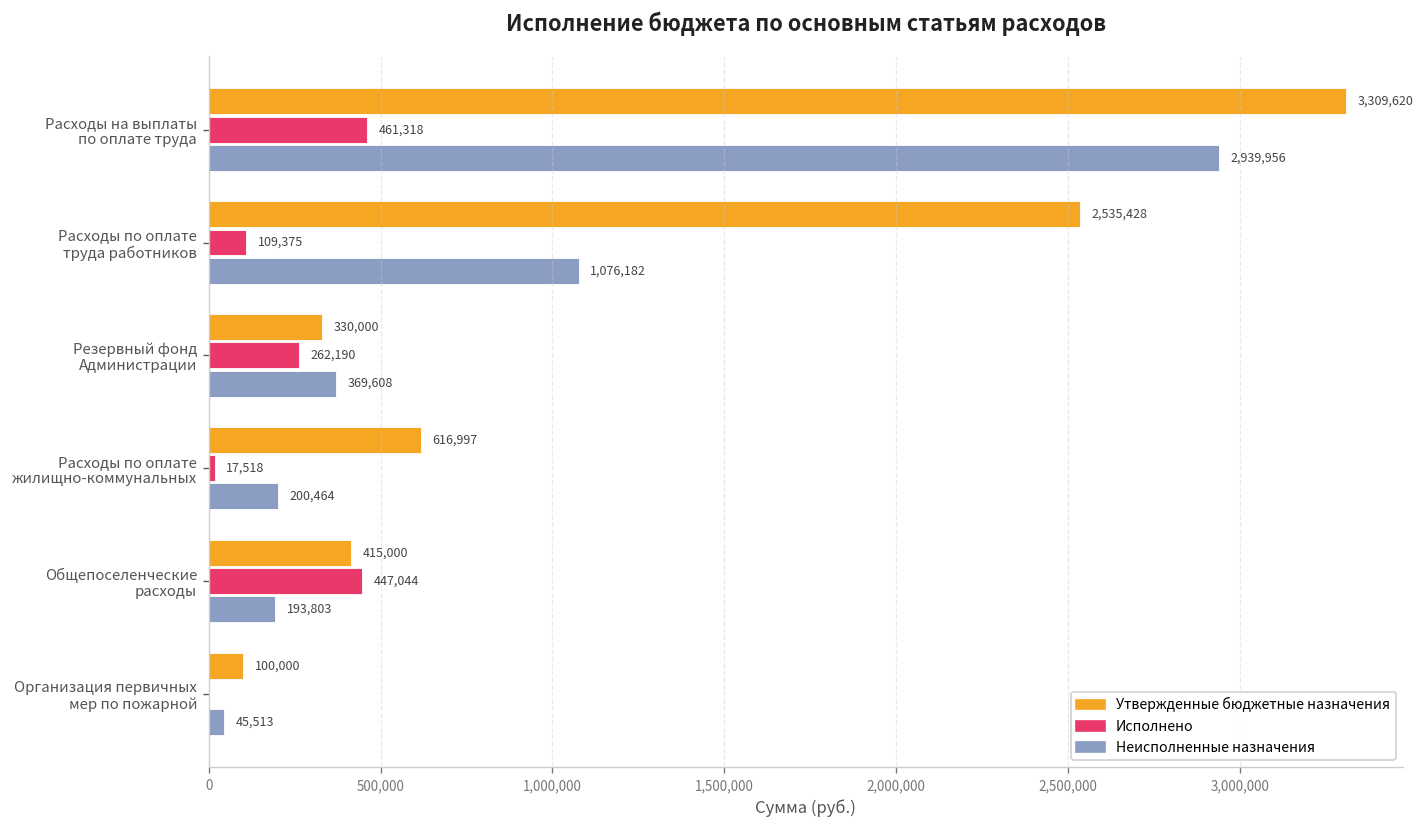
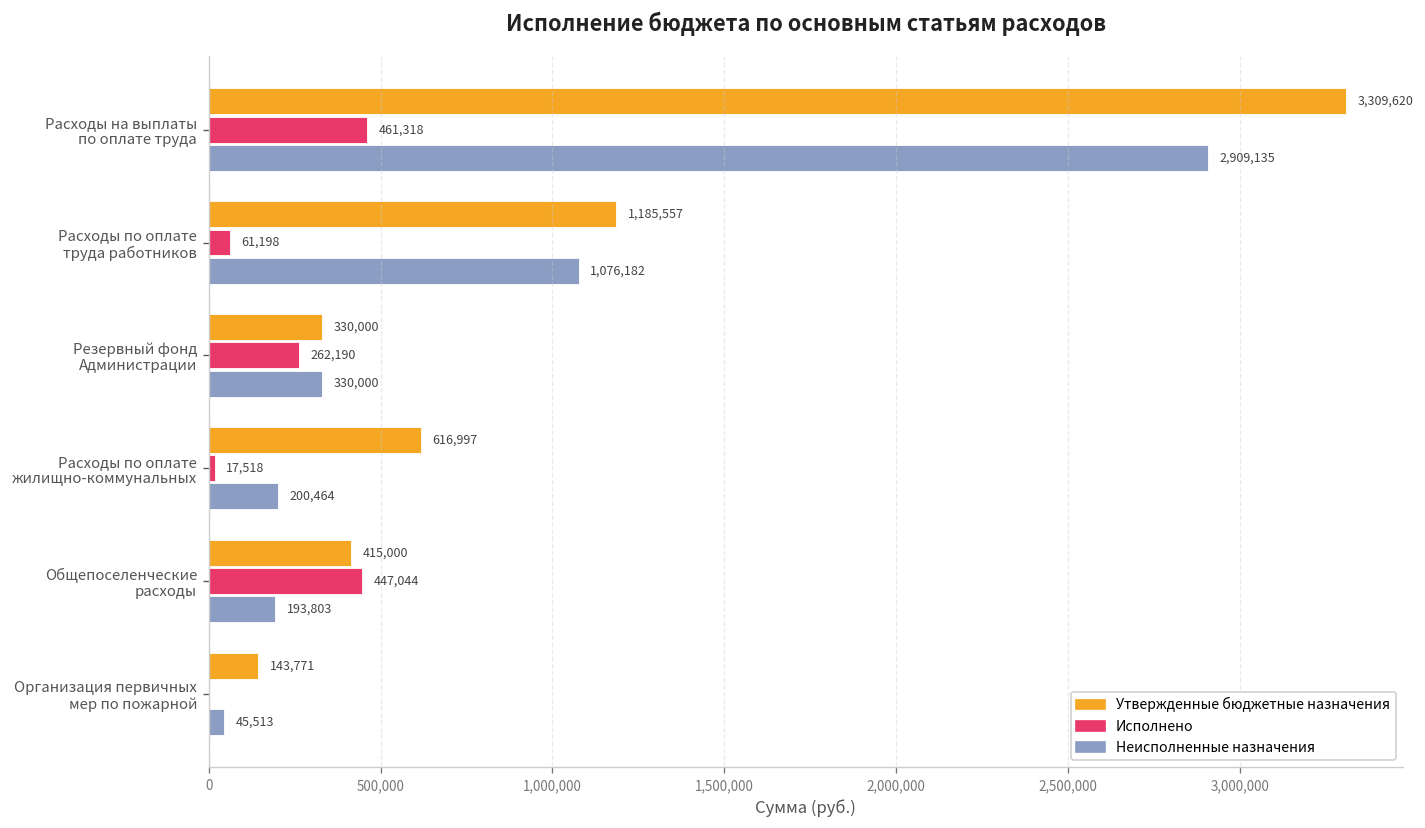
Неисполненные назначения, Расходы на выплаты по оплате труда: 2,939,956 -> 2,909,135
Утвержденные бюджетные назначения, Расходы по оплате труда работников: 2,535,428 -> 1,185,557
Исполнено, Расходы по оплате труда работников: 109,375 -> 61,198
Неисполненные назначения, Резервный фонд Администрации: 369,608 -> 330,000
Утвержденные бюджетные назначения, Организация первичных мер по пожарной: 100,000 -> 143,771
